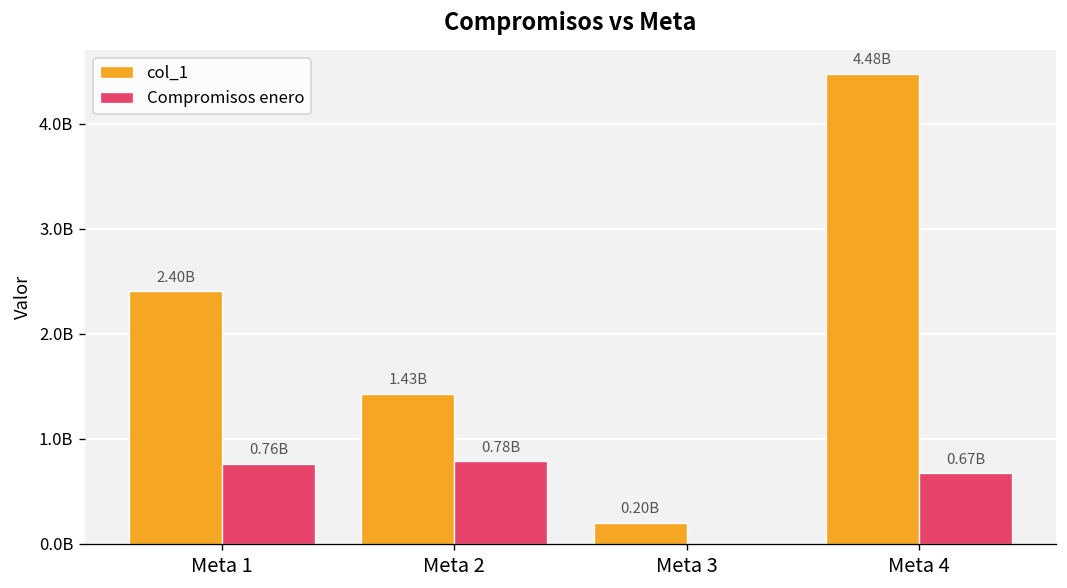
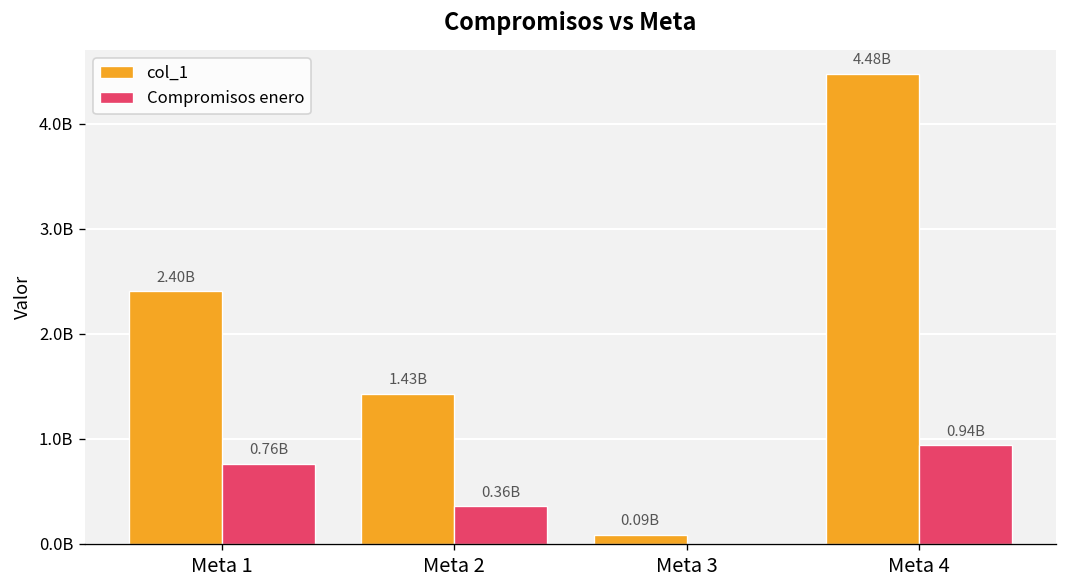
Compromisos enero, Meta 2: 0.78B -> 0.36B
col_1, Meta 3: 0.20B -> 0.09B
Compromisos enero, Meta 4: 0.67B -> 0.94B
